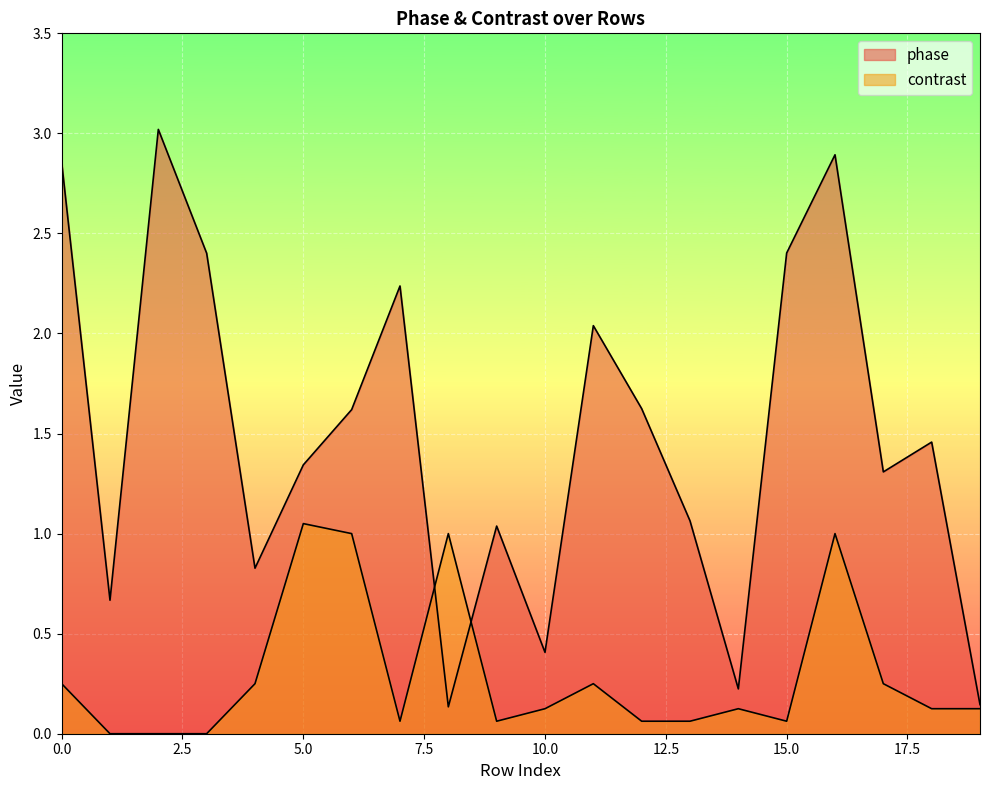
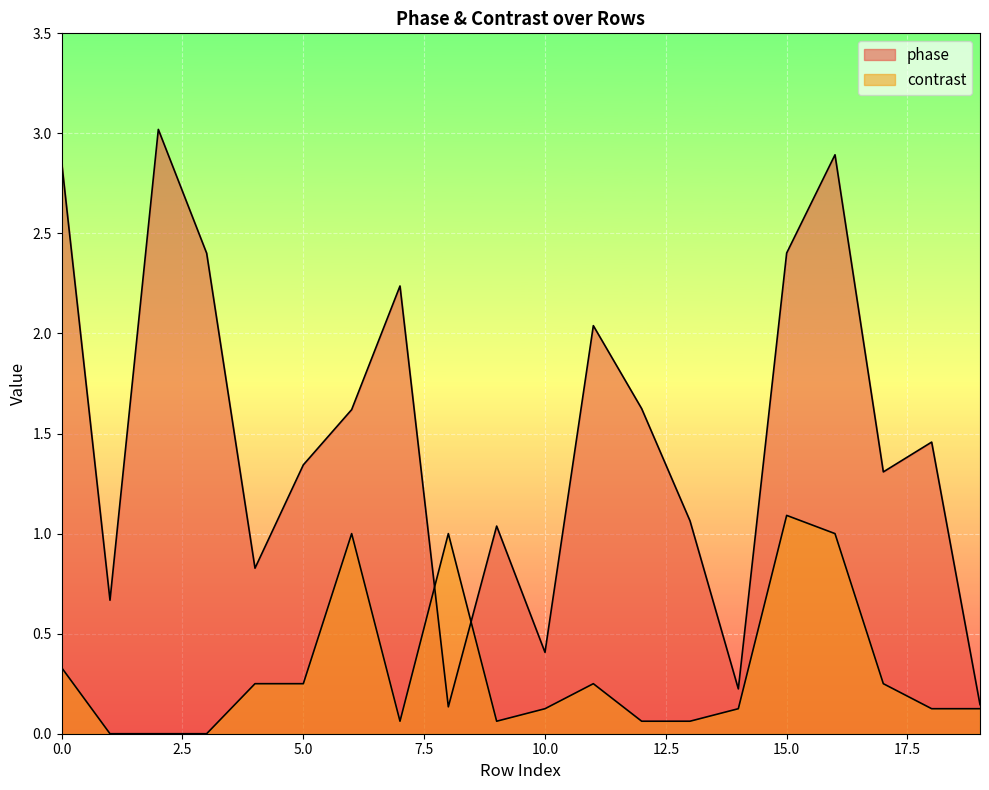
contrast, 0.0: 0.25 -> 0.33
contrast, 5.0: 1.05 -> 0.25
contrast, 15.0: 0.06 -> 1.09
